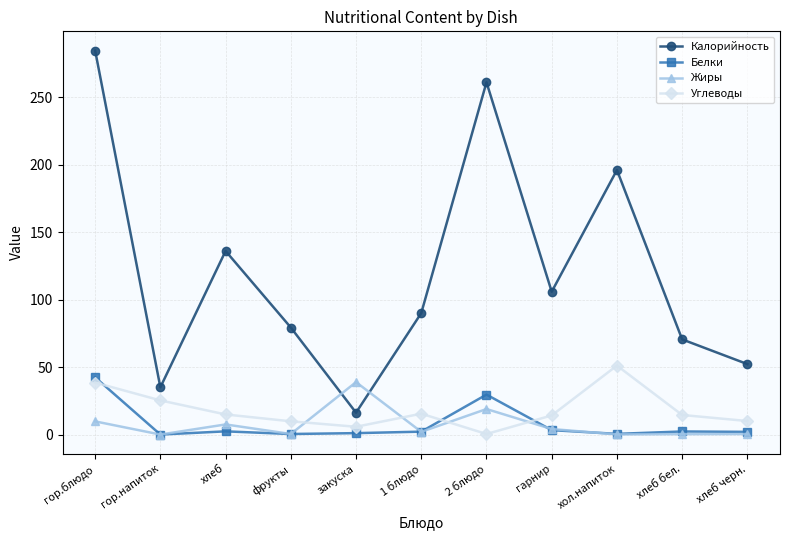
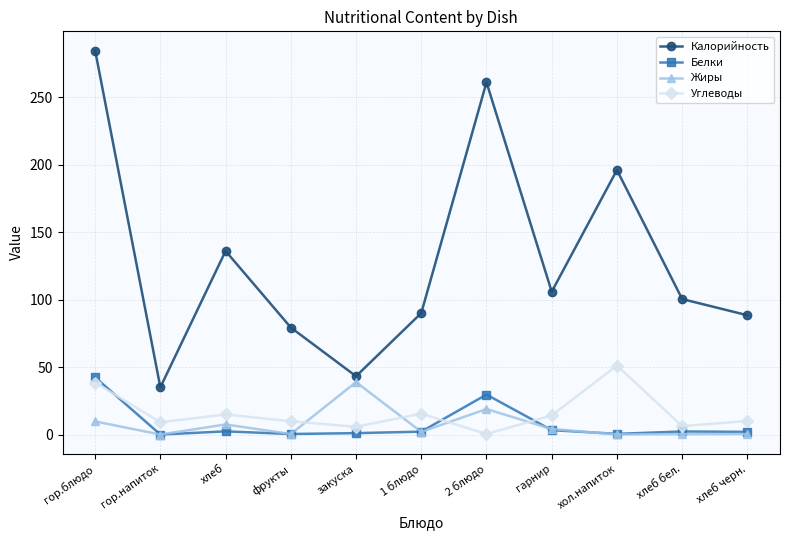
Углеводы, гор.напиток: 25 -> 9
Калорийность, закуска: 16 -> 43
Калорийность, хлеб бел.: 71 -> 100
Углеводы, хлеб бел.: 14 -> 6
Калорийность, хлеб черн.: 52 -> 88
